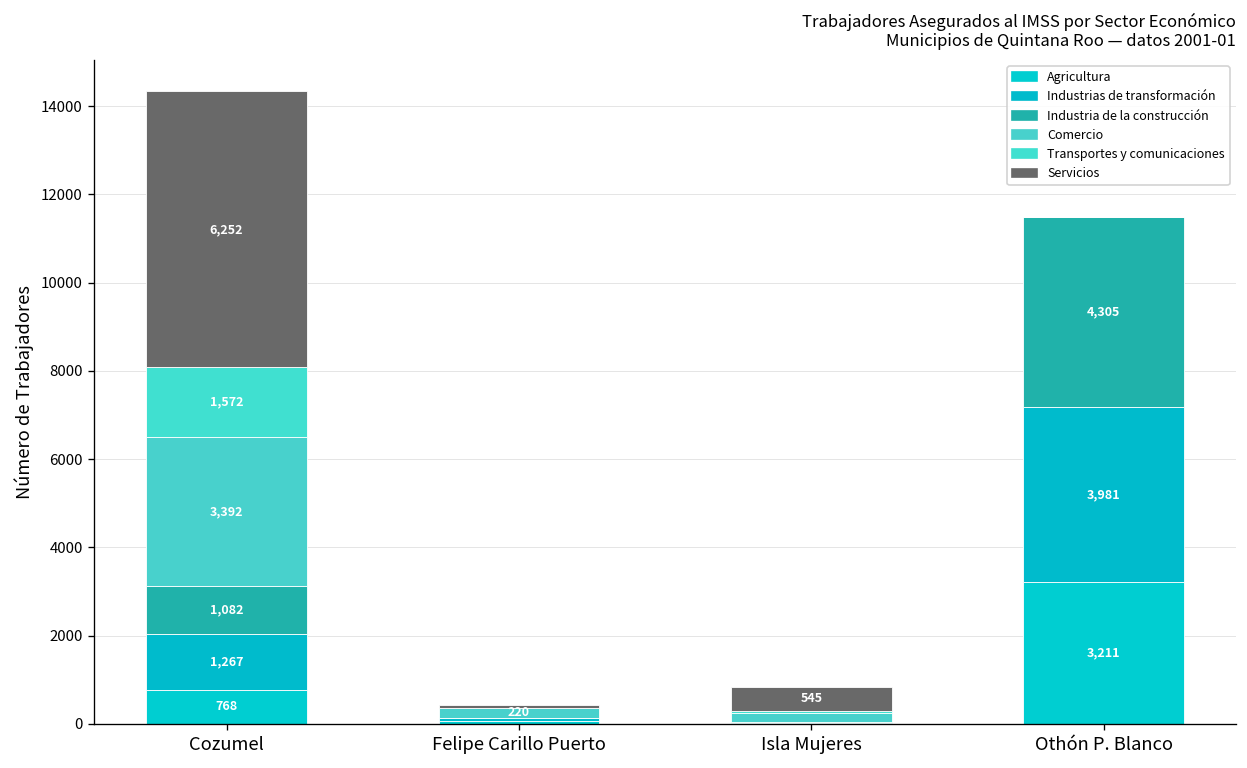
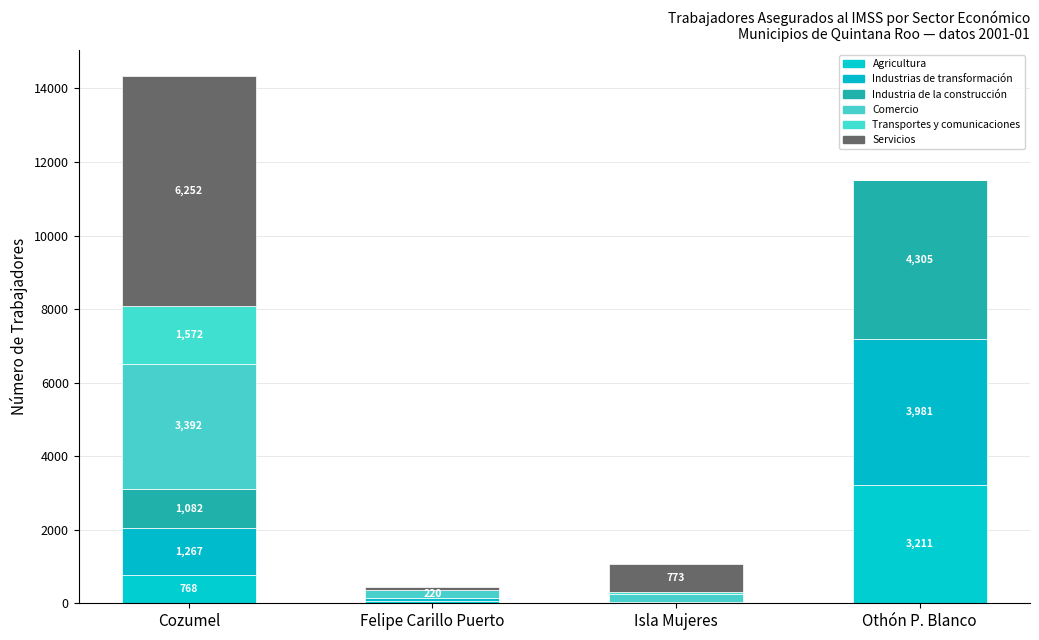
Servicios, Isla Mujeres: 545 -> 773
